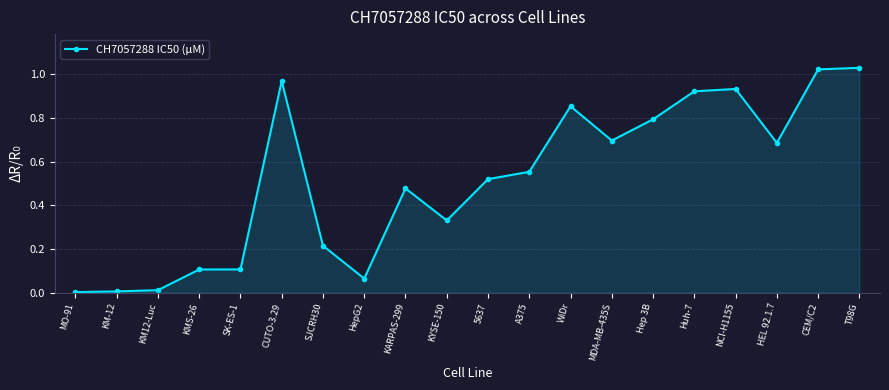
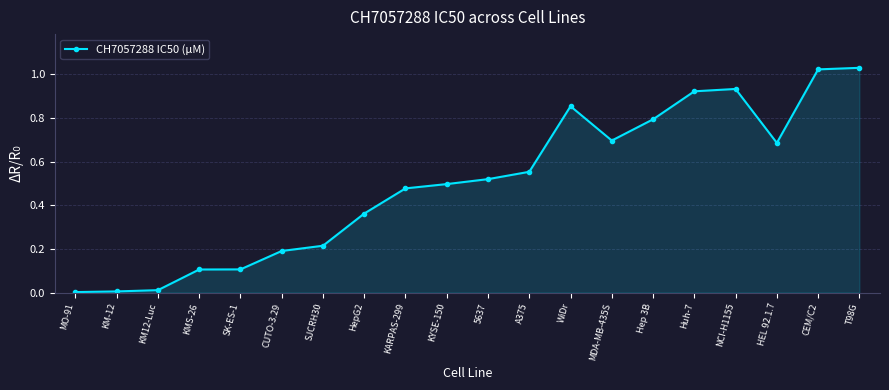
CUTO-3.29: 0.97 -> 0.19
HepG2: 0.06 -> 0.36
KYSE-150: 0.33 -> 0.50
